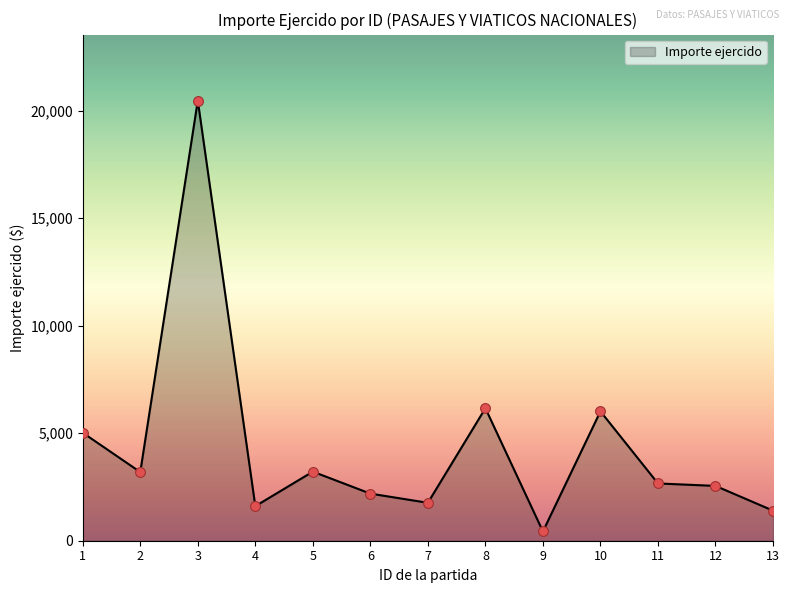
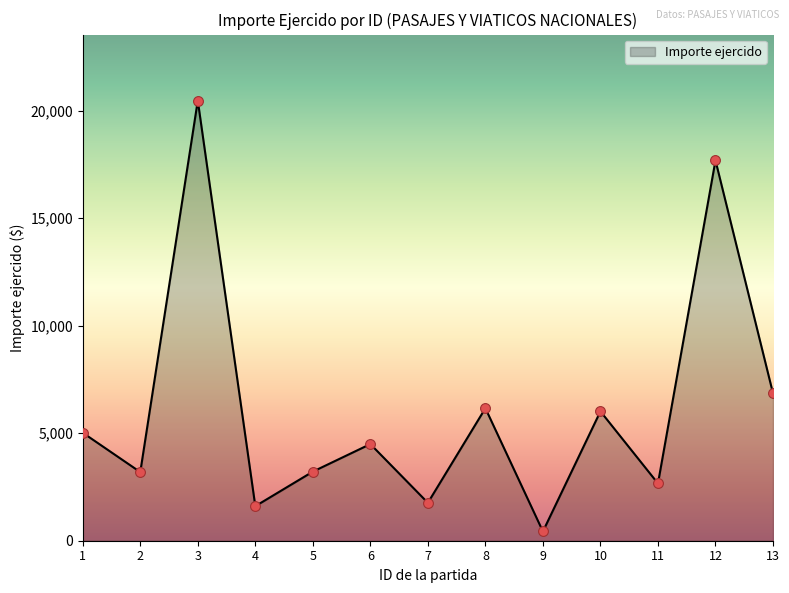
6: 2,200 -> 4,500
12: 2,600 -> 17,700
13: 1,400 -> 6,900
